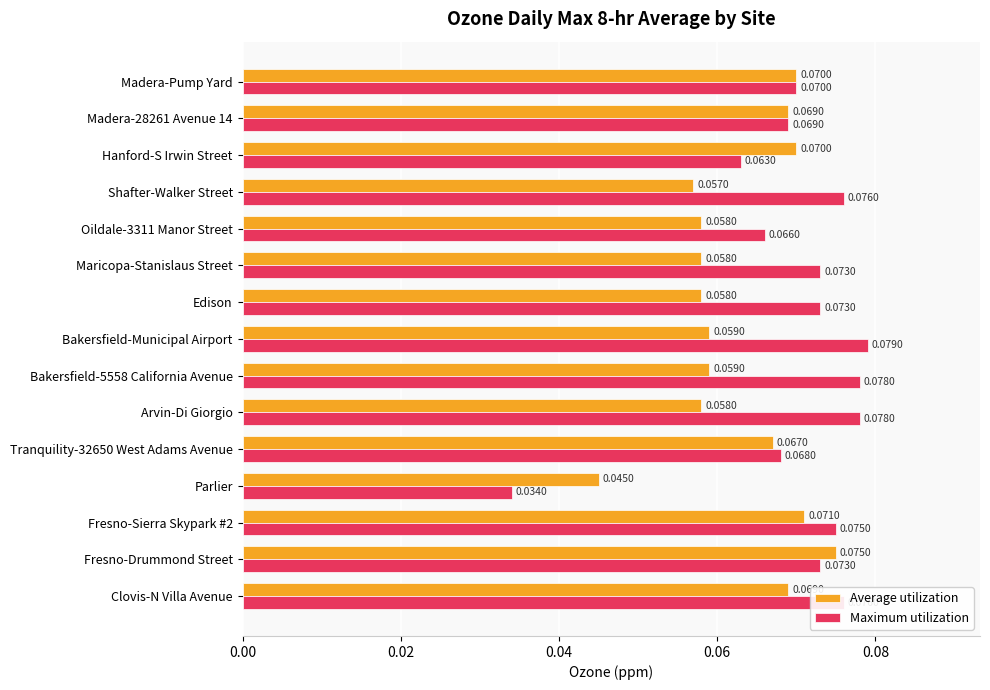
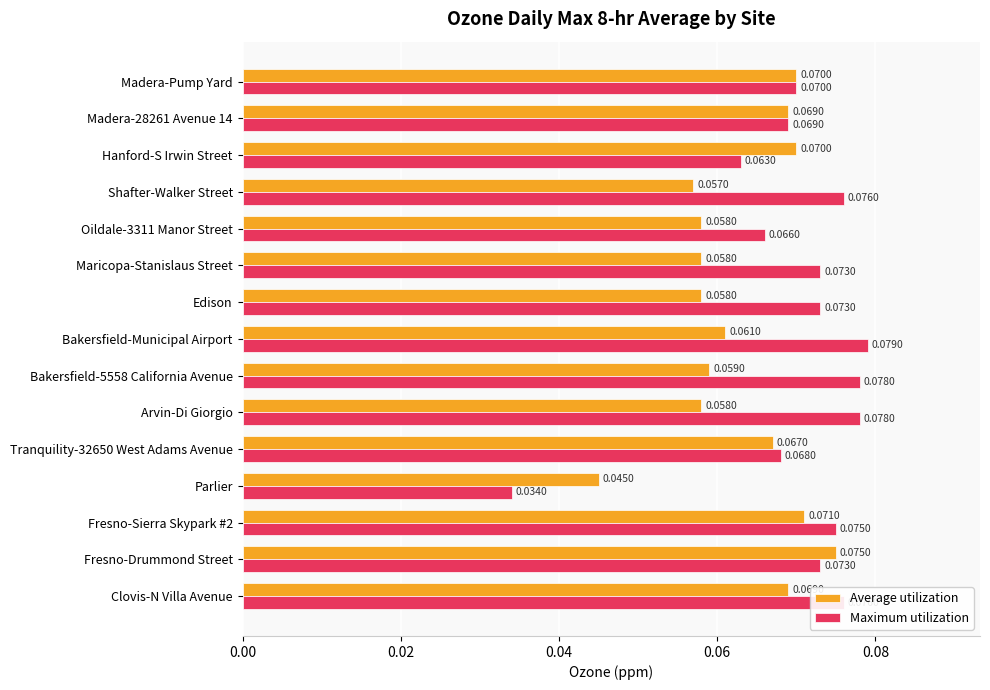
Average utilization, Bakersfield-Municipal Airport: 0.0590 -> 0.0610
